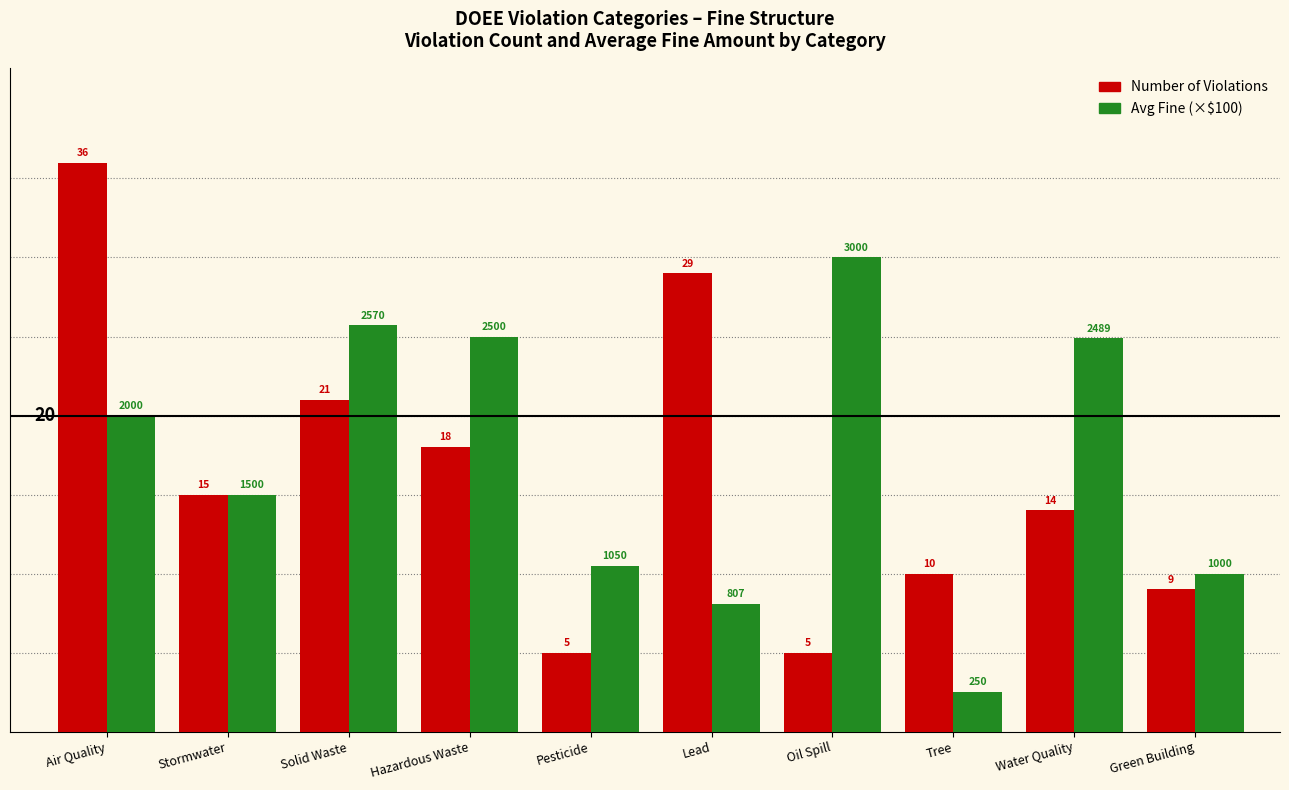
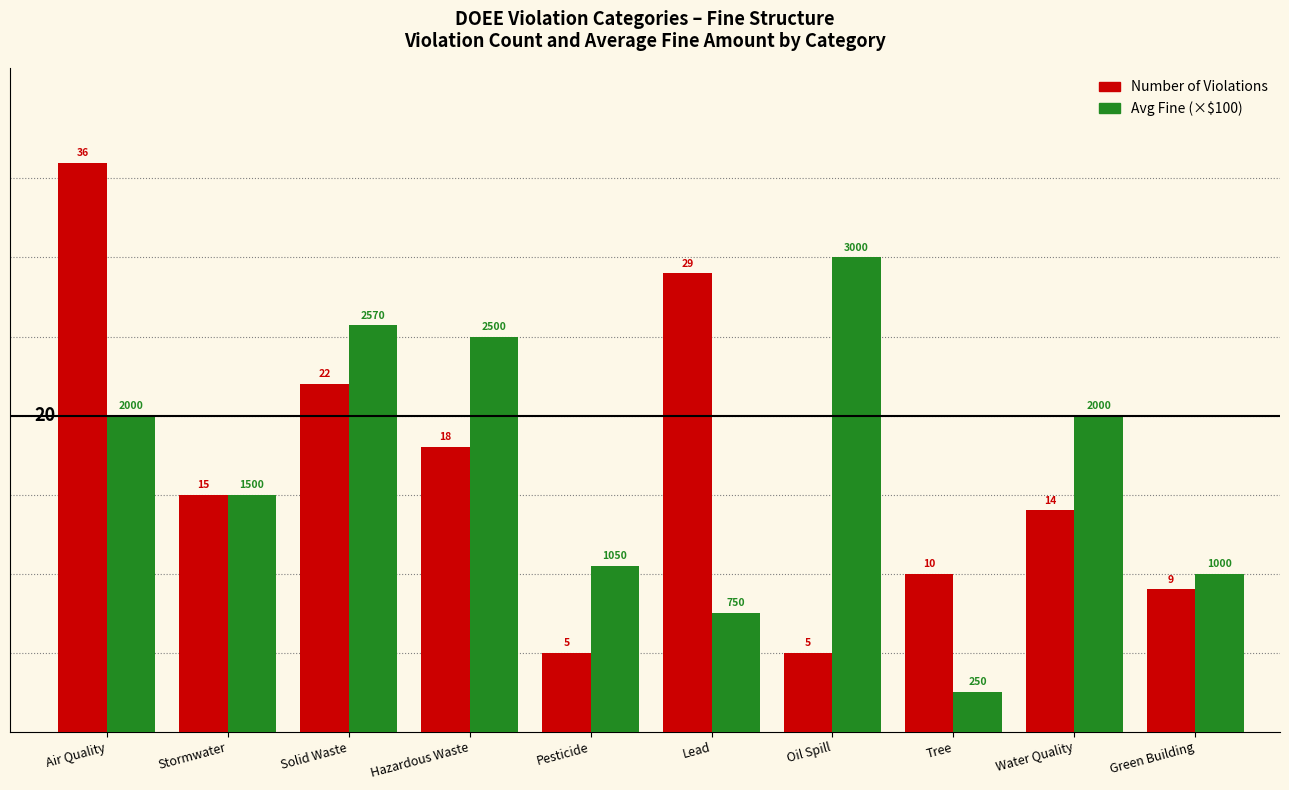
Number of Violations, Solid Waste: 21 -> 22
Avg Fine (×$100), Lead: 807 -> 750
Avg Fine (×$100), Water Quality: 2489 -> 2000
